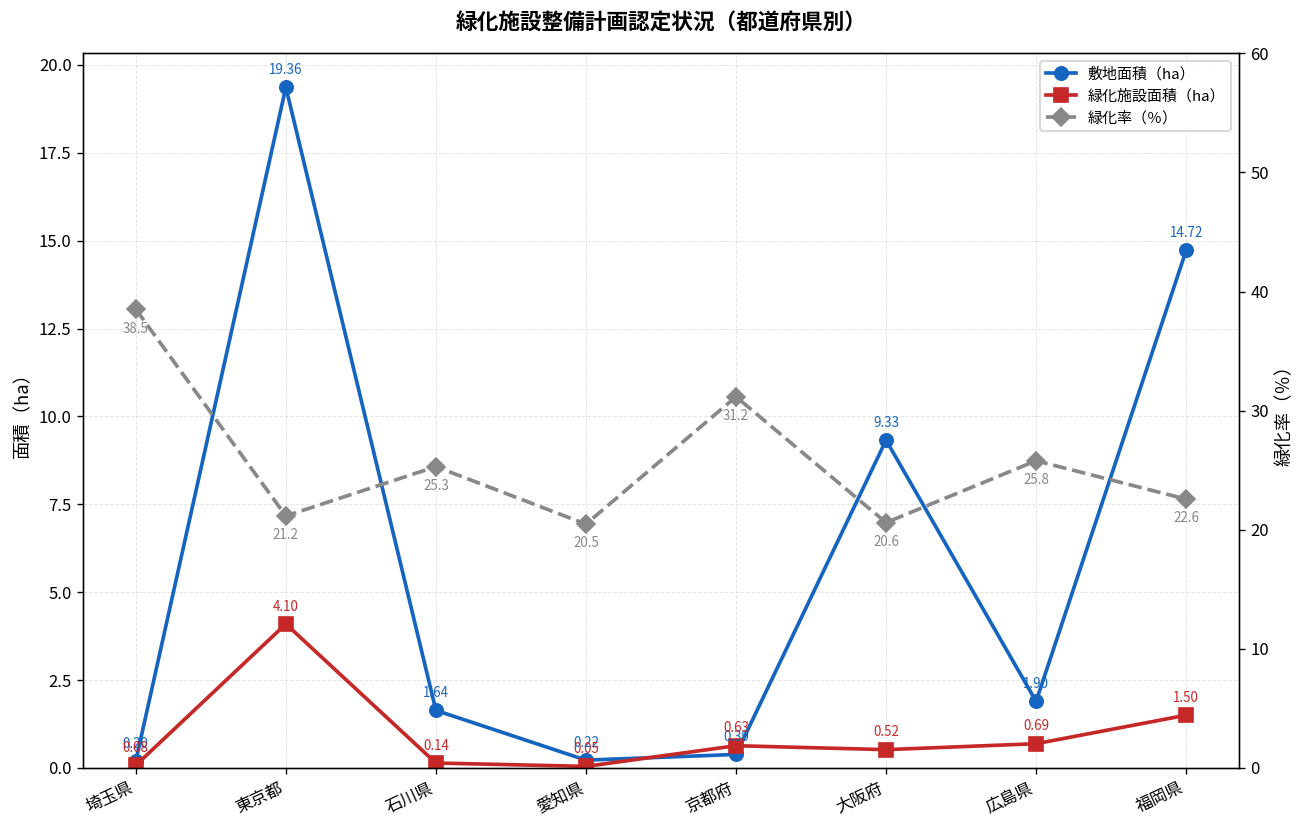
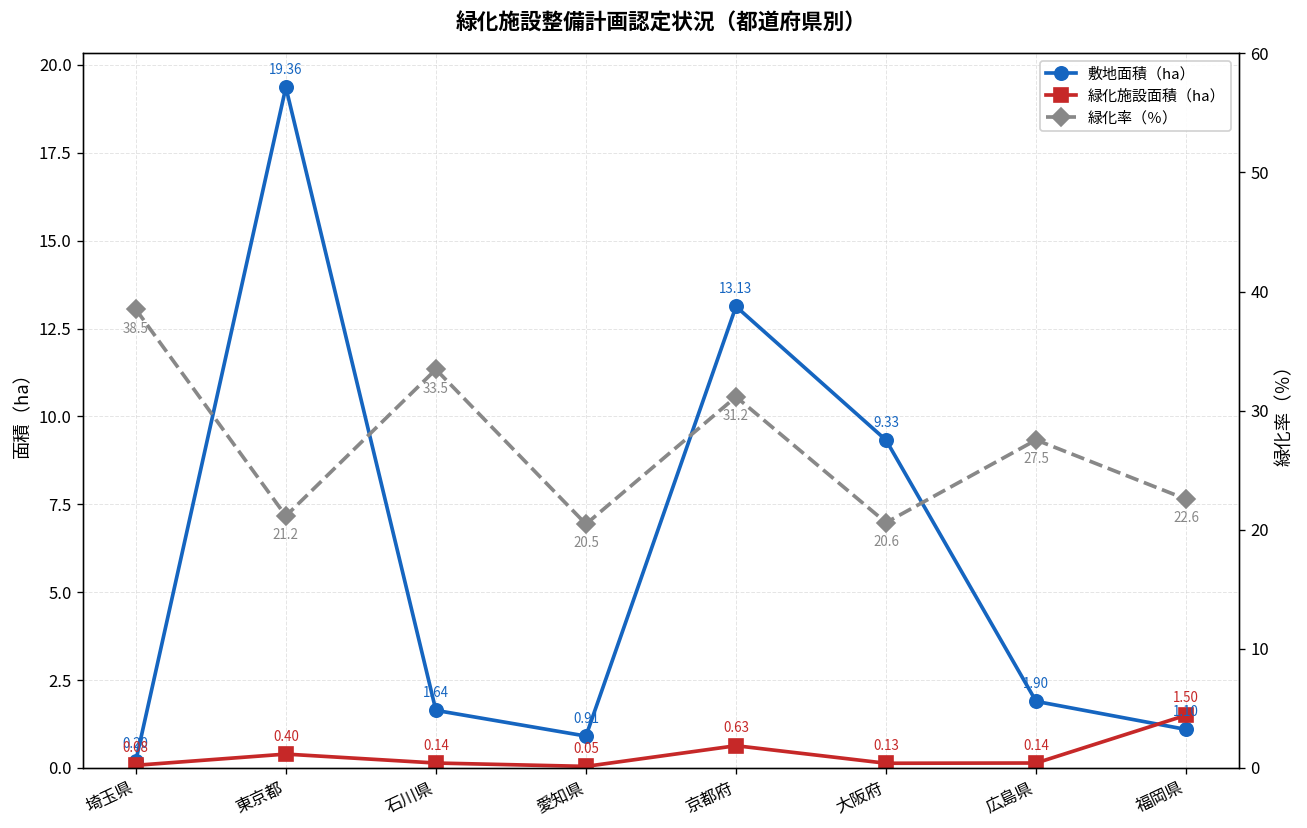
緑化施設面積（ha）, 東京都: 4.10 -> 0.40
敷地面積（ha）, 愛知県: 0.22 -> 0.91
敷地面積（ha）, 京都府: 0.39 -> 13.13
緑化施設面積（ha）, 大阪府: 0.52 -> 0.13
緑化施設面積（ha）, 広島県: 0.69 -> 0.14
敷地面積（ha）, 福岡県: 14.72 -> 1.10
緑化率（％）, 石川県: 25.3 -> 33.5
緑化率（％）, 広島県: 25.8 -> 27.5
